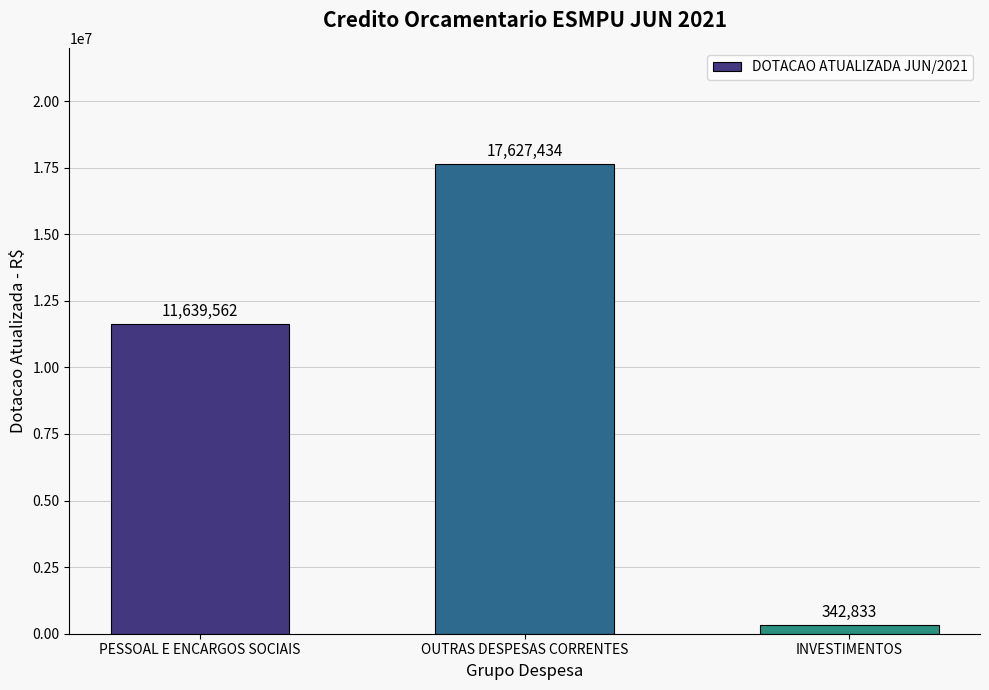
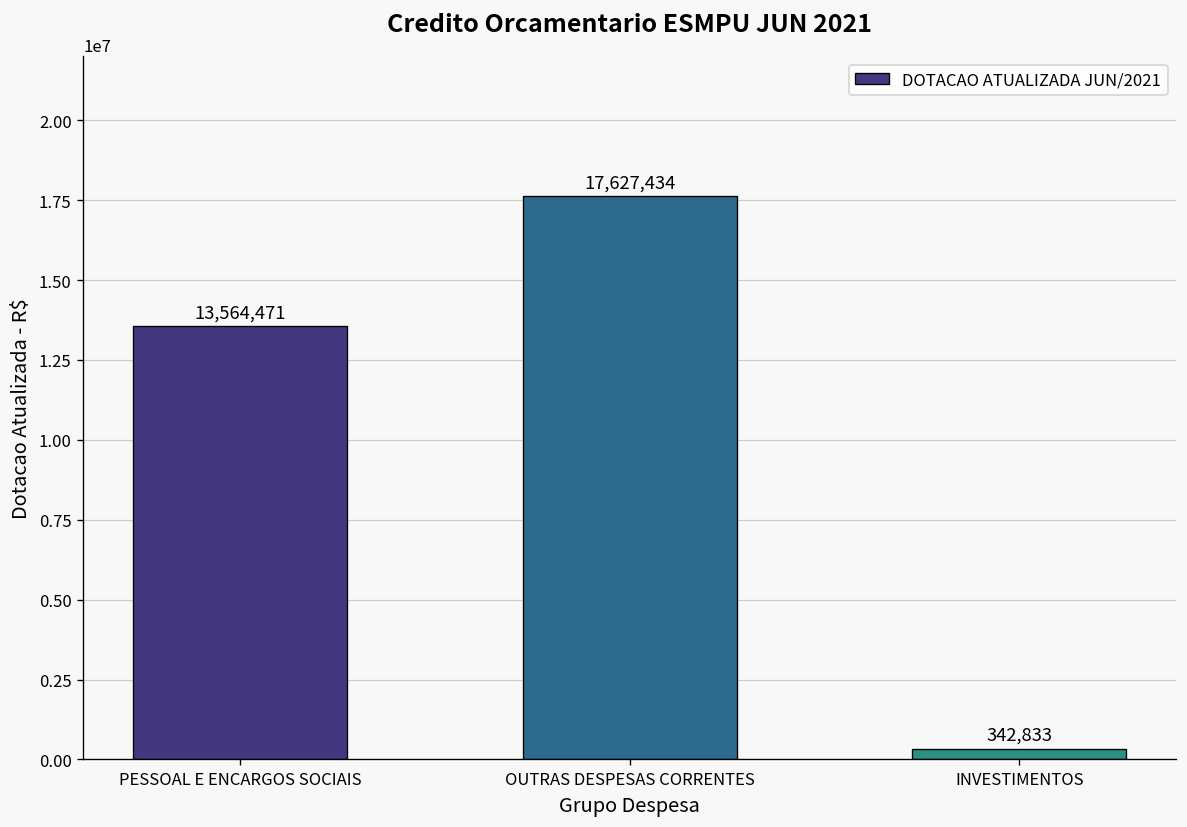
PESSOAL E ENCARGOS SOCIAIS: 11,639,562 -> 13,564,471
